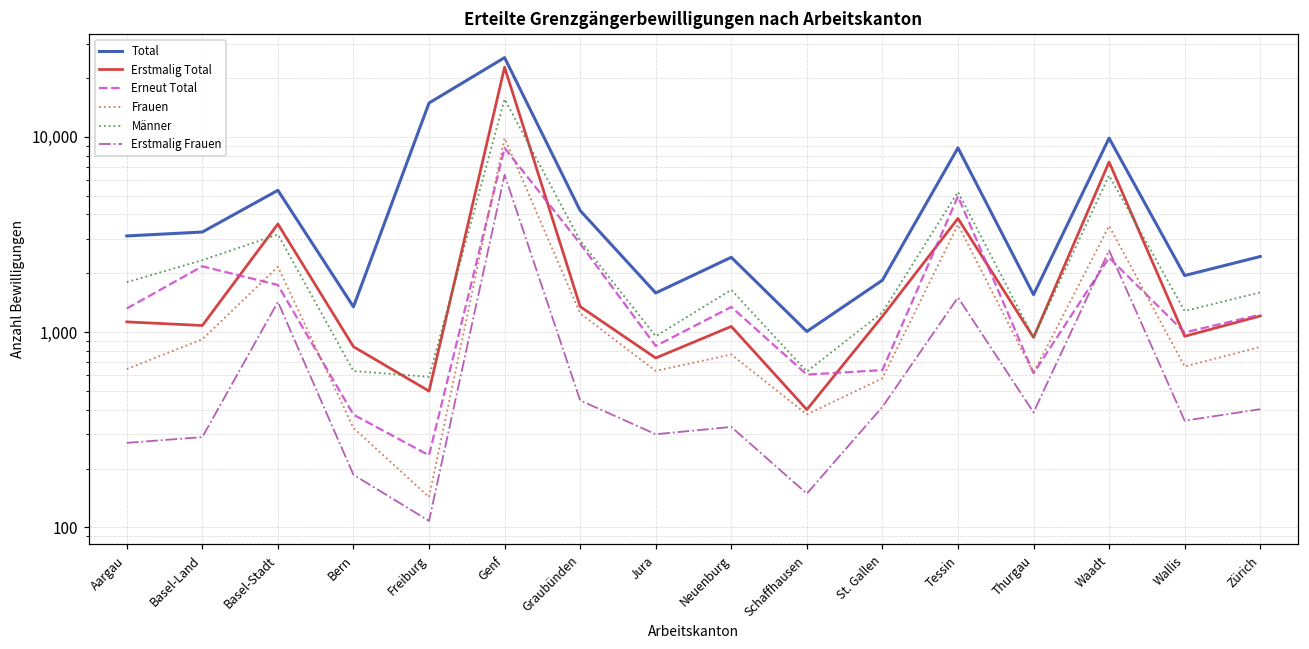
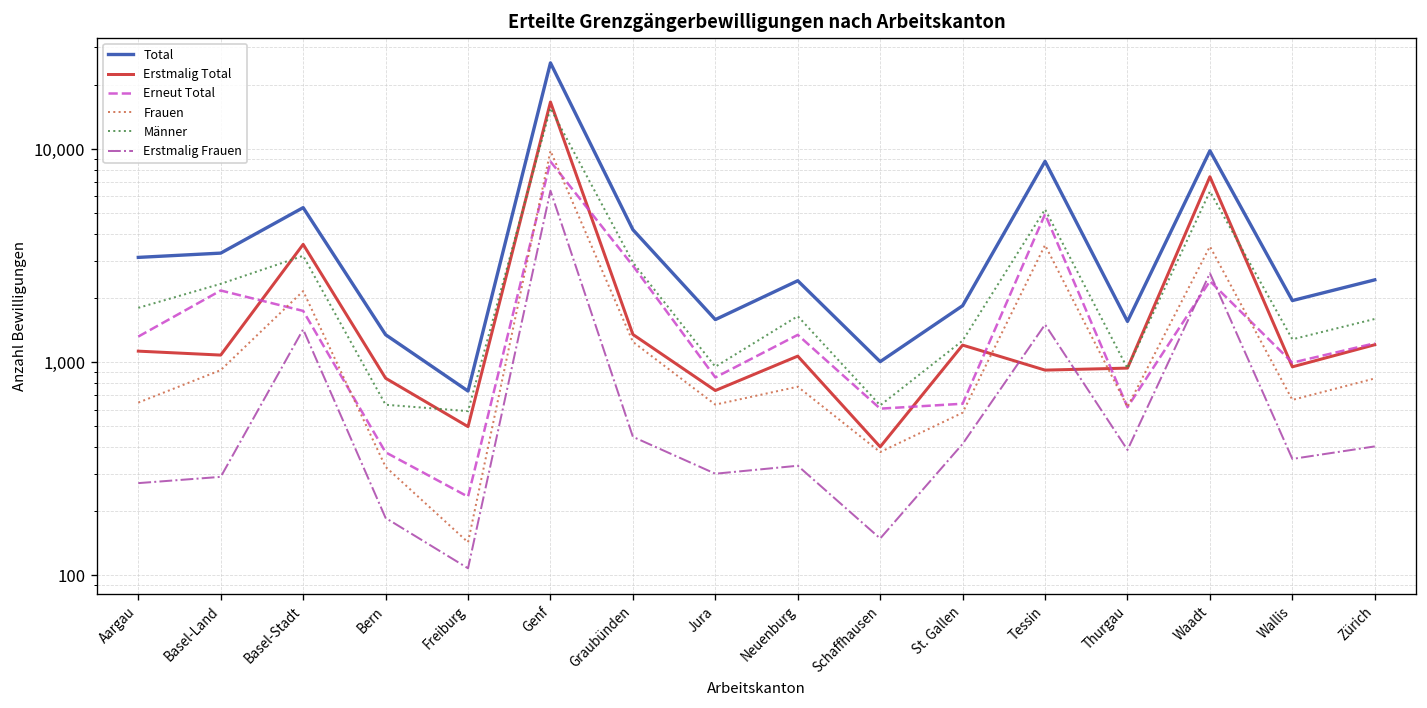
Total, Freiburg: 15,000 -> 730
Erstmalig Total, Genf: 23,000 -> 17,000
Erstmalig Total, Tessin: 3,800 -> 900
